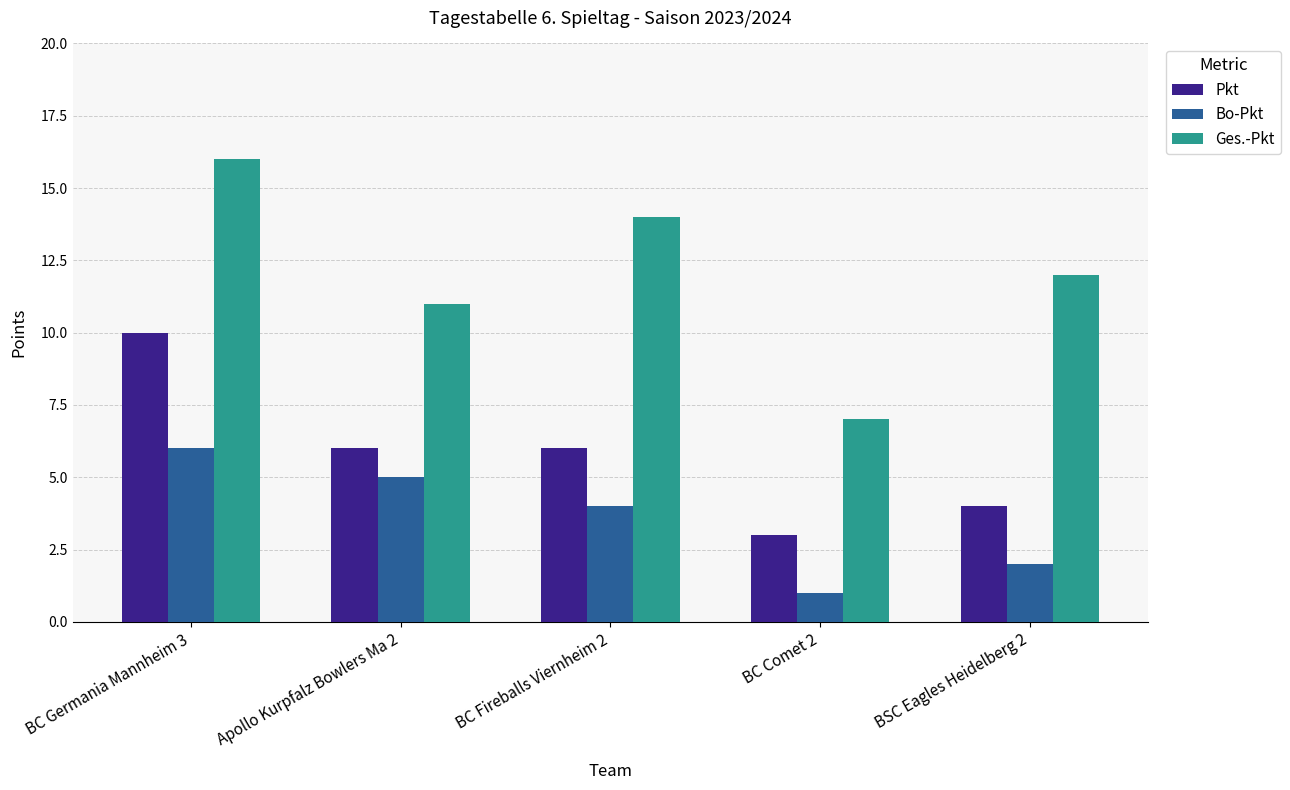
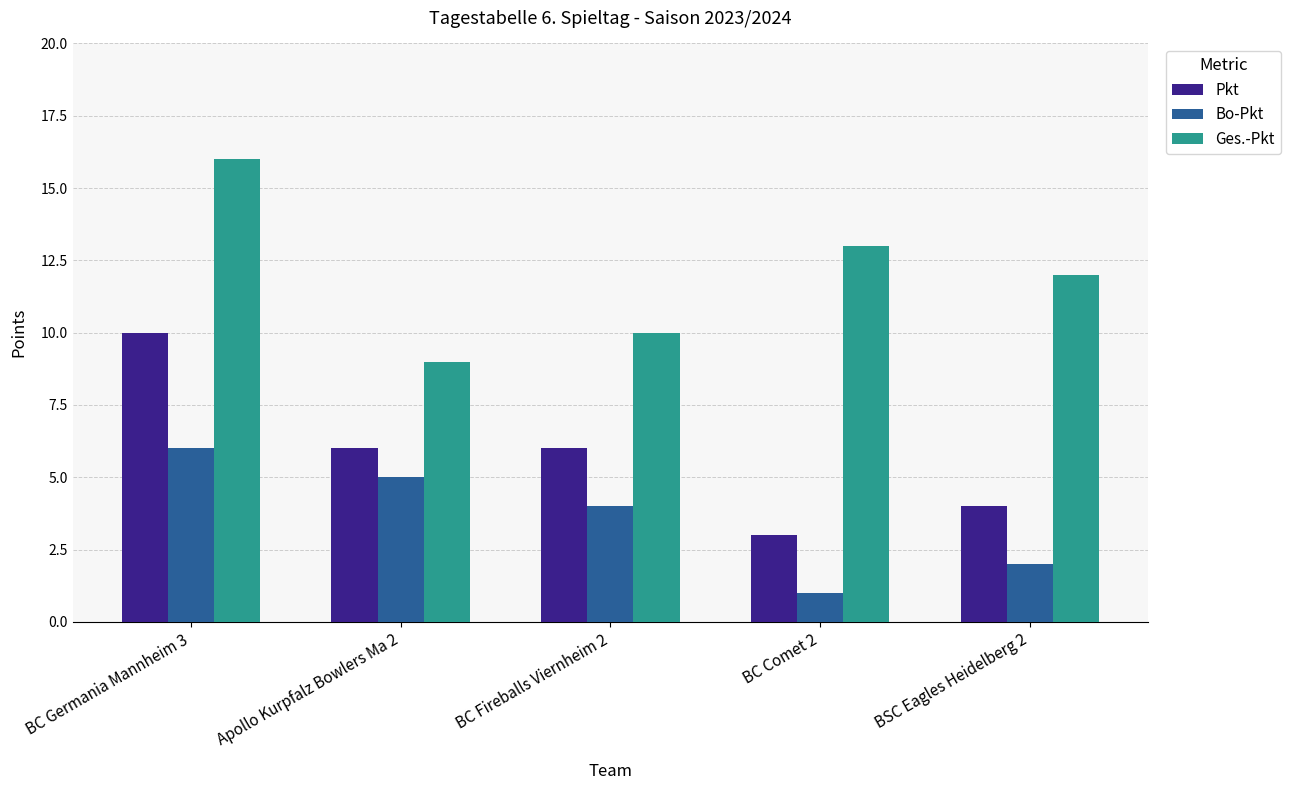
Ges.-Pkt, Apollo Kurpfalz Bowlers Ma 2: 11 -> 9
Ges.-Pkt, BC Fireballs Viernheim 2: 14 -> 10
Ges.-Pkt, BC Comet 2: 7 -> 13
